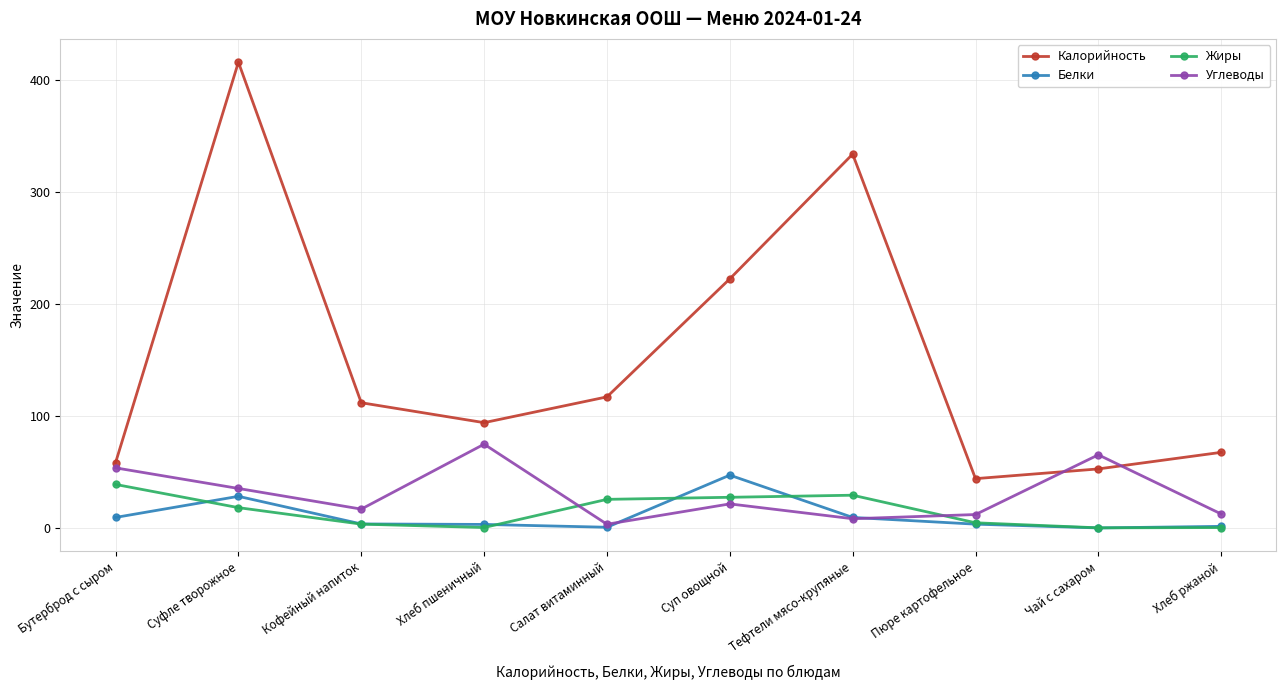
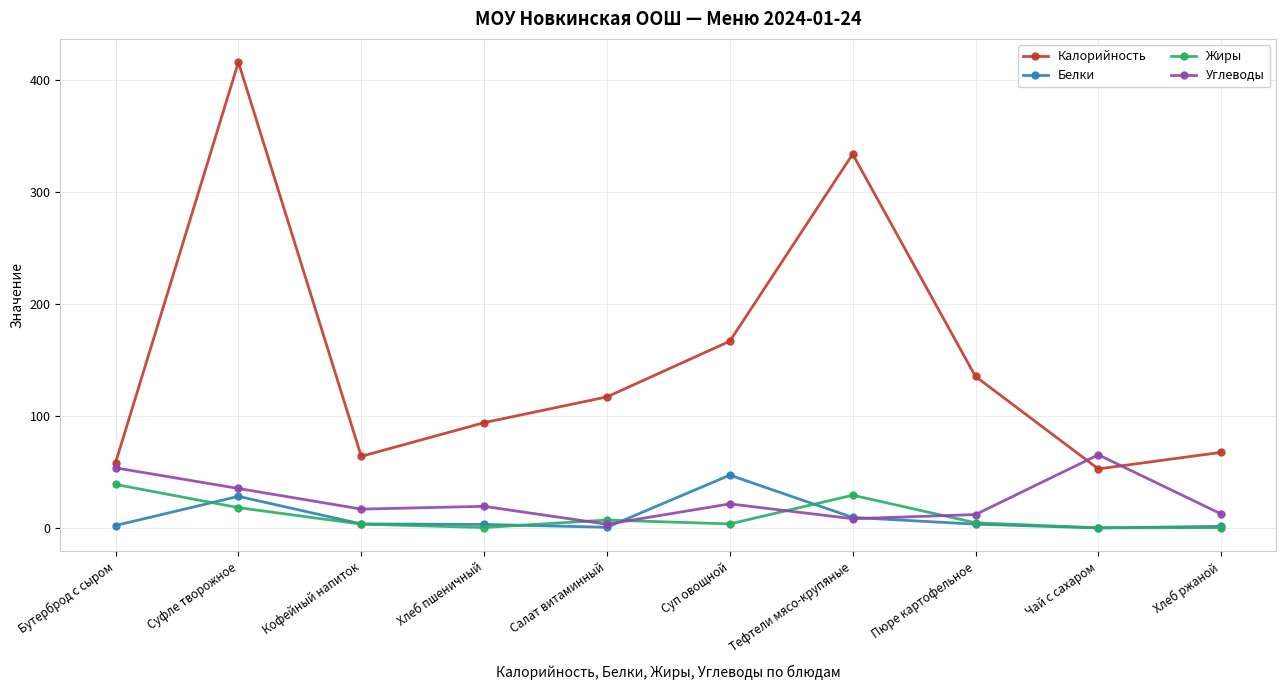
Белки, Бутерброд с сыром: 9 -> 2
Калорийность, Кофейный напиток: 112 -> 64
Углеводы, Хлеб пшеничный: 75 -> 19
Жиры, Салат витаминный: 26 -> 7
Калорийность, Суп овощной: 222 -> 167
Жиры, Суп овощной: 27 -> 4
Калорийность, Пюре картофельное: 44 -> 135
